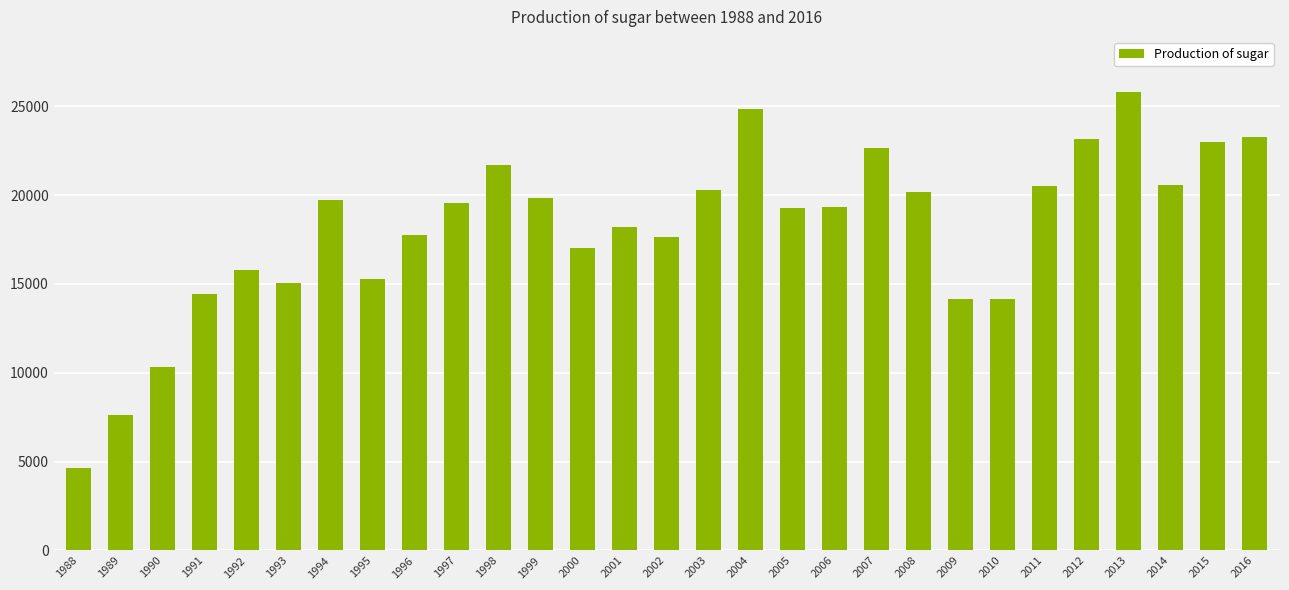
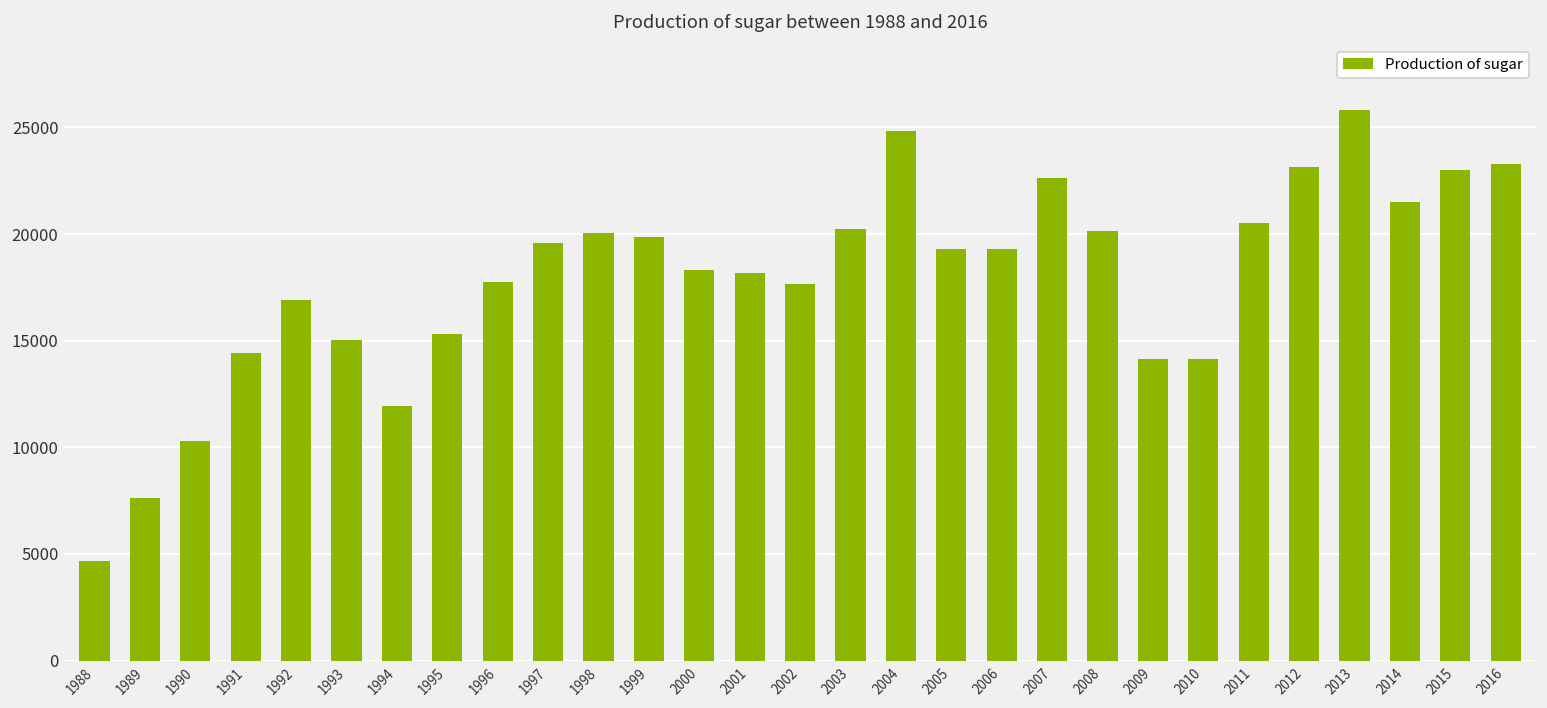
1992: 15800 -> 16900
1994: 19700 -> 12000
1998: 21700 -> 20000
2000: 17000 -> 18300
2014: 20500 -> 21500
